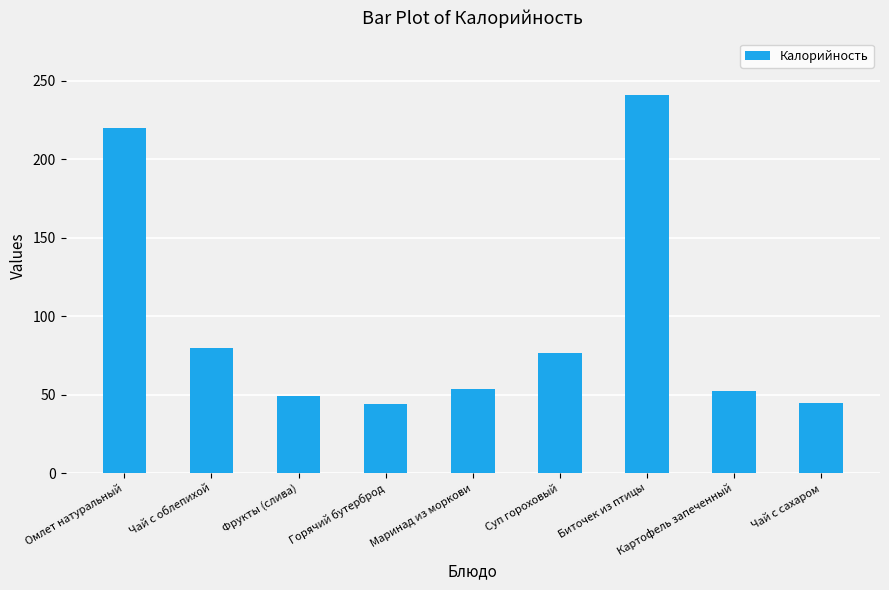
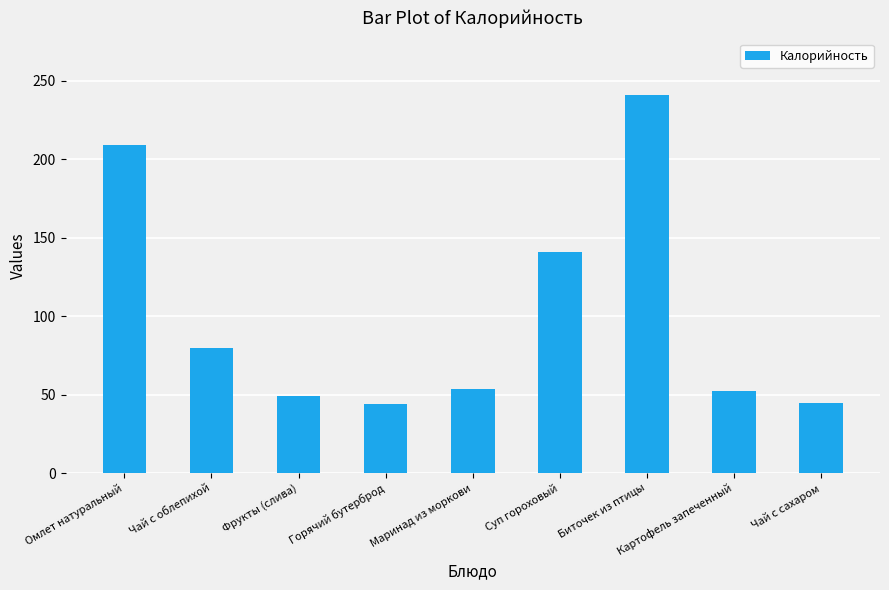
Омлет натуральный: 220 -> 209
Суп гороховый: 77 -> 141
